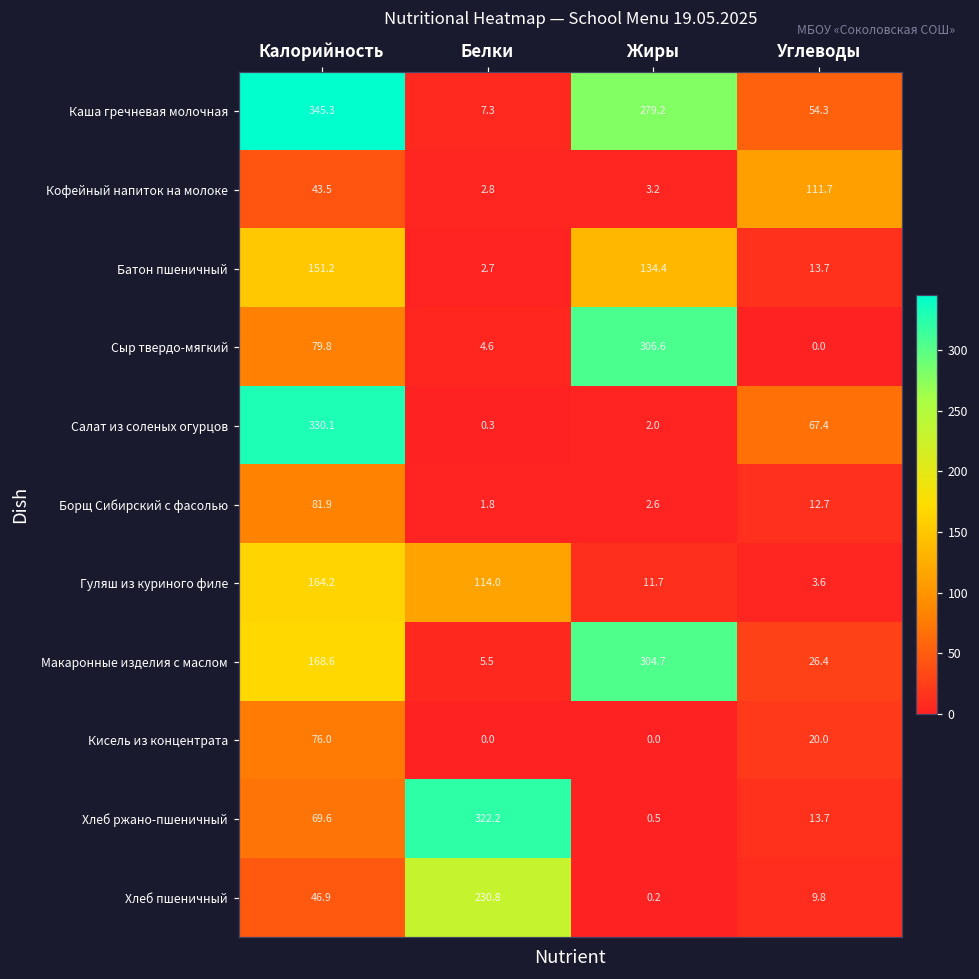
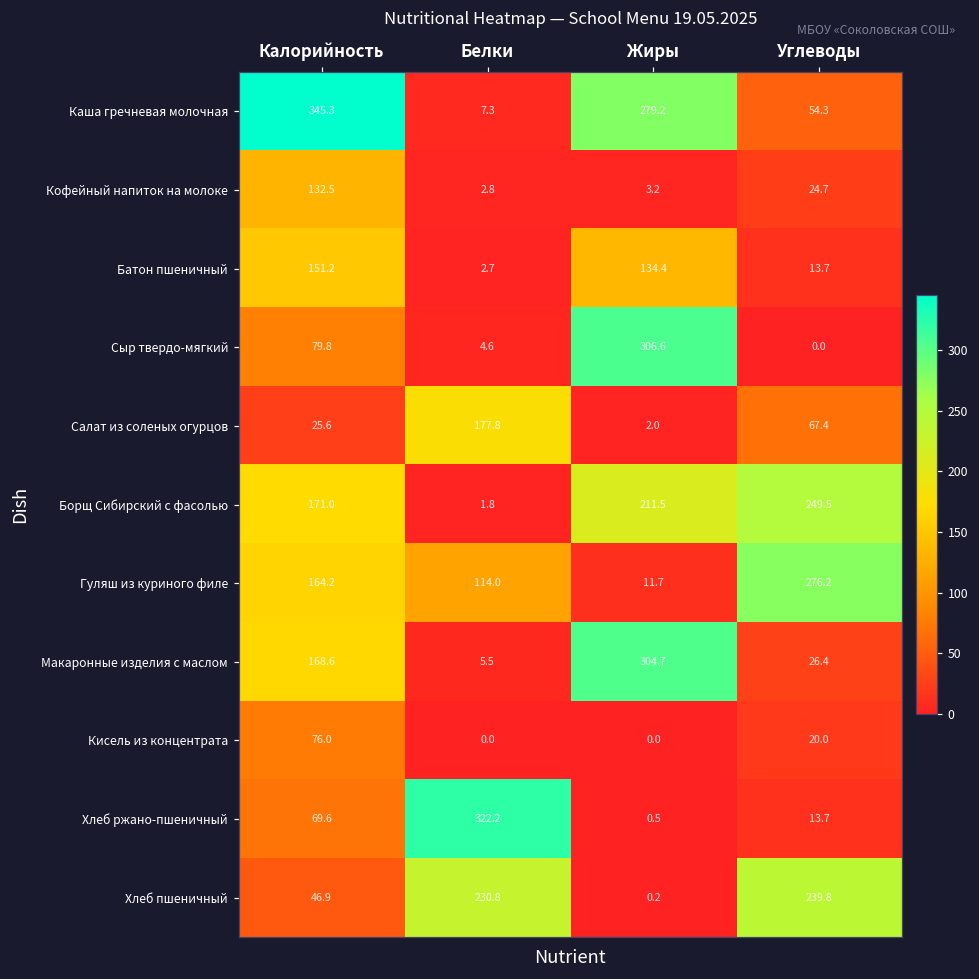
Кофейный напиток на молоке, Калорийность: 43.5 -> 132.5
Кофейный напиток на молоке, Углеводы: 111.7 -> 24.7
Салат из соленых огурцов, Калорийность: 330.1 -> 25.6
Салат из соленых огурцов, Белки: 0.3 -> 177.8
Борщ Сибирский с фасолью, Калорийность: 81.9 -> 171.0
Борщ Сибирский с фасолью, Жиры: 2.6 -> 211.5
Борщ Сибирский с фасолью, Углеводы: 12.7 -> 249.5
Гуляш из куриного филе, Углеводы: 3.6 -> 276.2
Хлеб пшеничный, Углеводы: 9.8 -> 239.8
